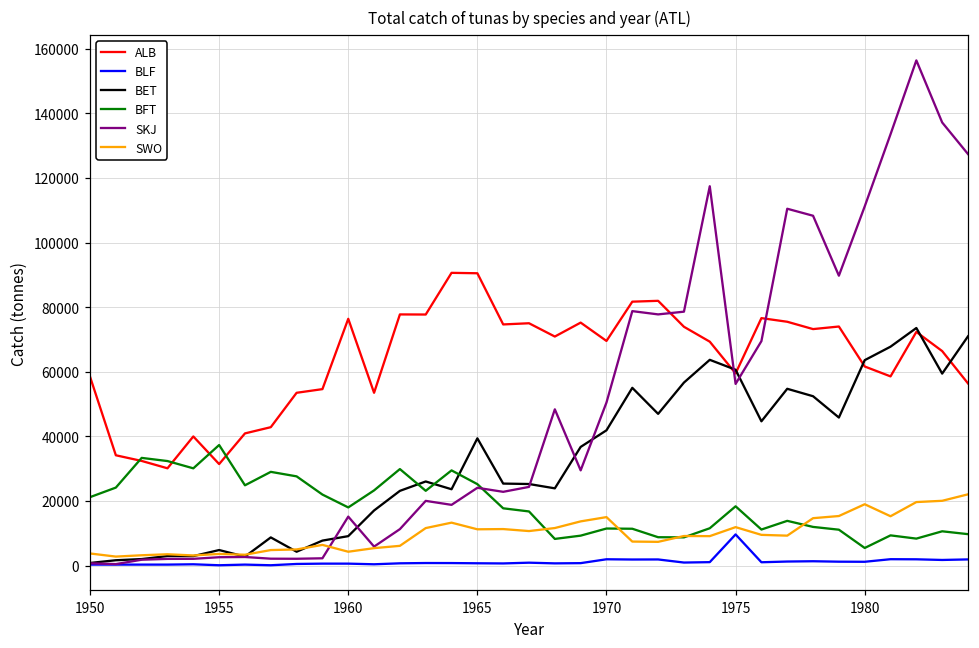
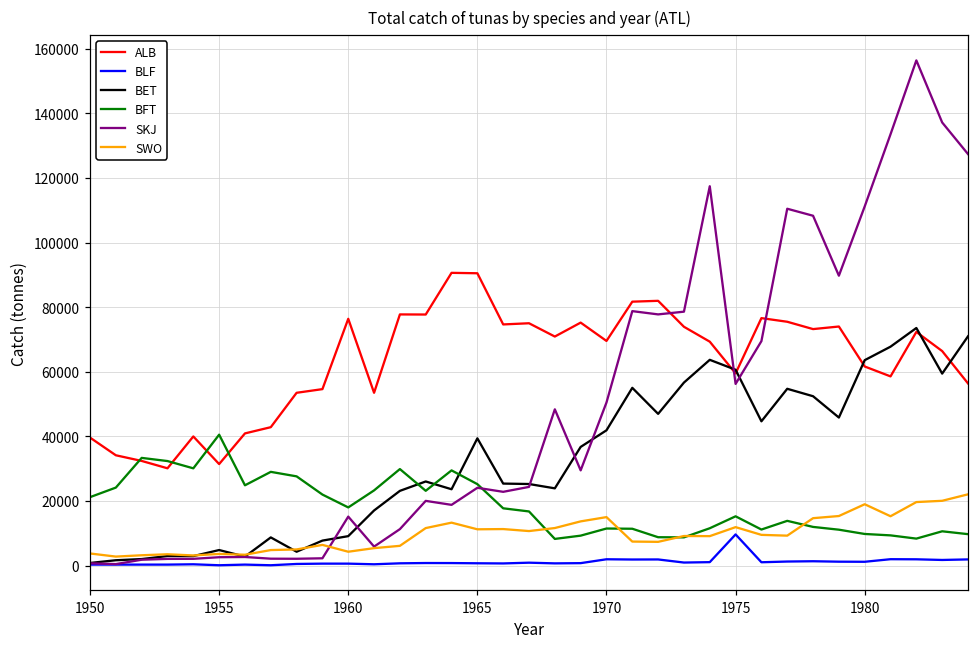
ALB, 1950: 58000 -> 40000
BFT, 1955: 37000 -> 41000
BFT, 1975: 18000 -> 15000
BFT, 1980: 5000 -> 10000
